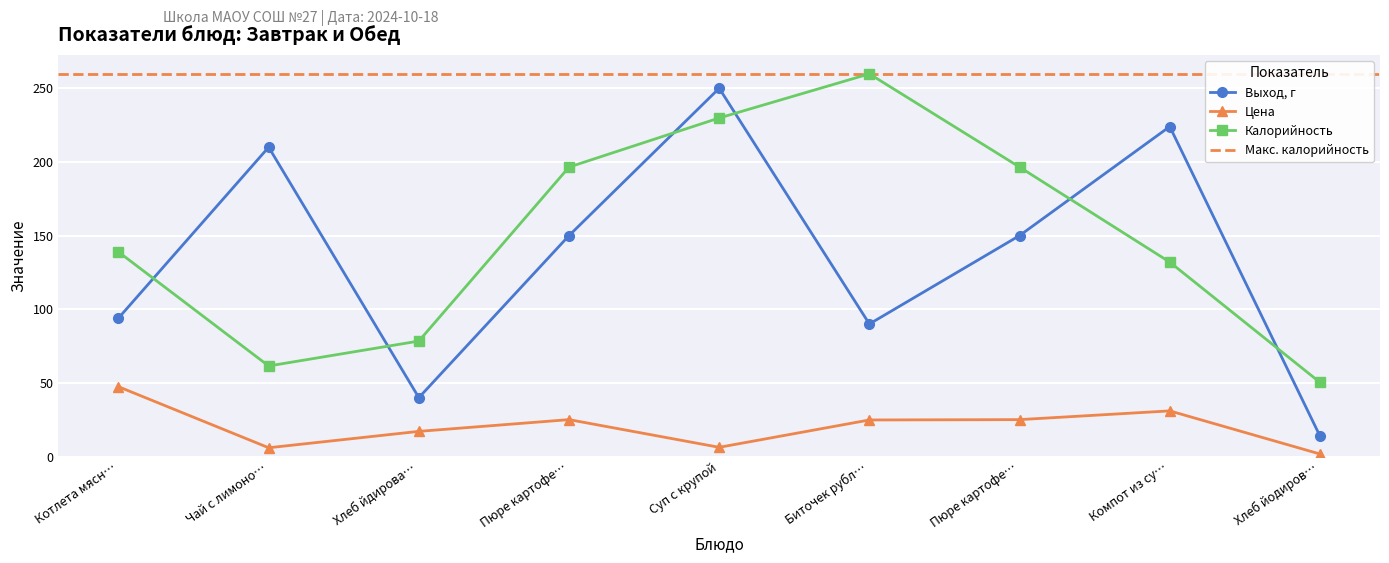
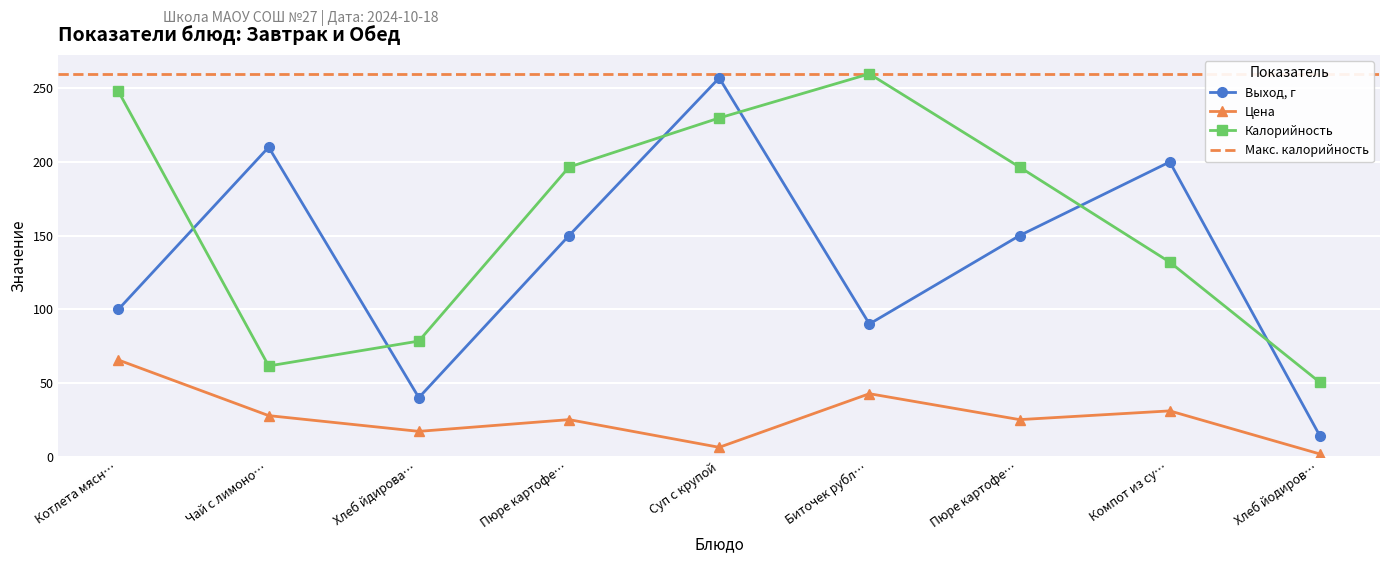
Выход, г, Котлета мясн…: 94 -> 100
Цена, Котлета мясн…: 47 -> 66
Калорийность, Котлета мясн…: 139 -> 248
Цена, Чай с лимоно…: 6 -> 28
Выход, г, Суп с крупой: 250 -> 257
Цена, Биточек рубл…: 25 -> 43
Выход, г, Компот из су…: 224 -> 200
